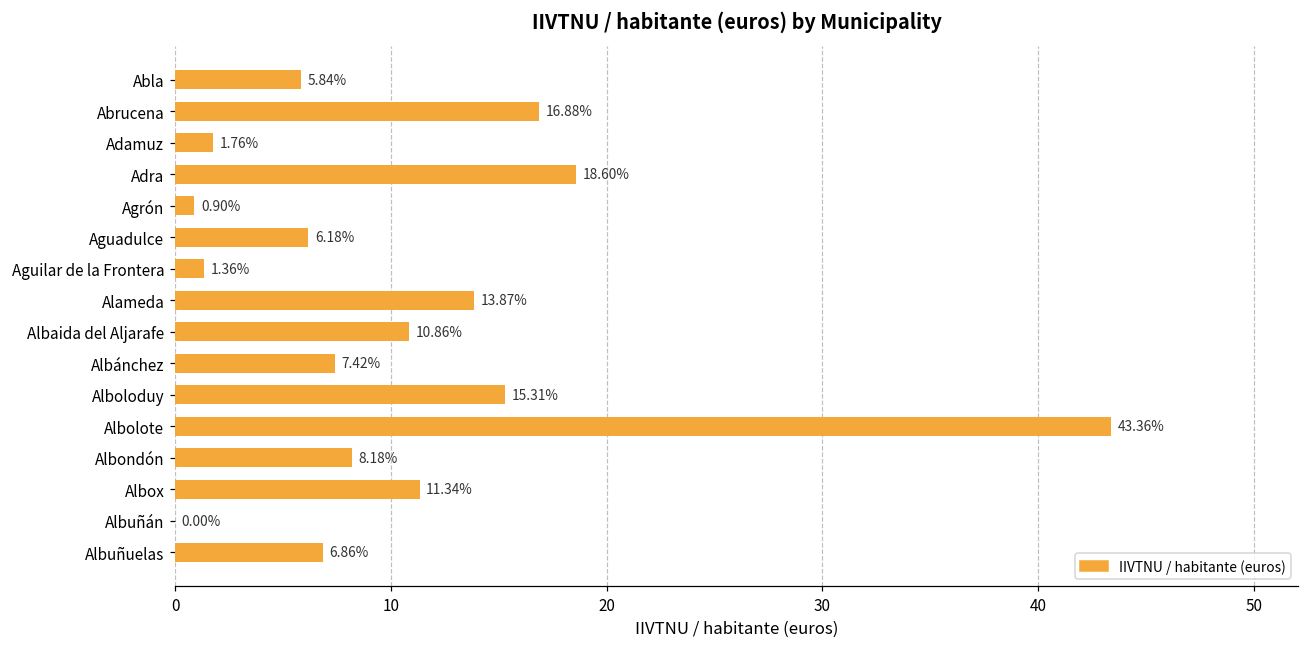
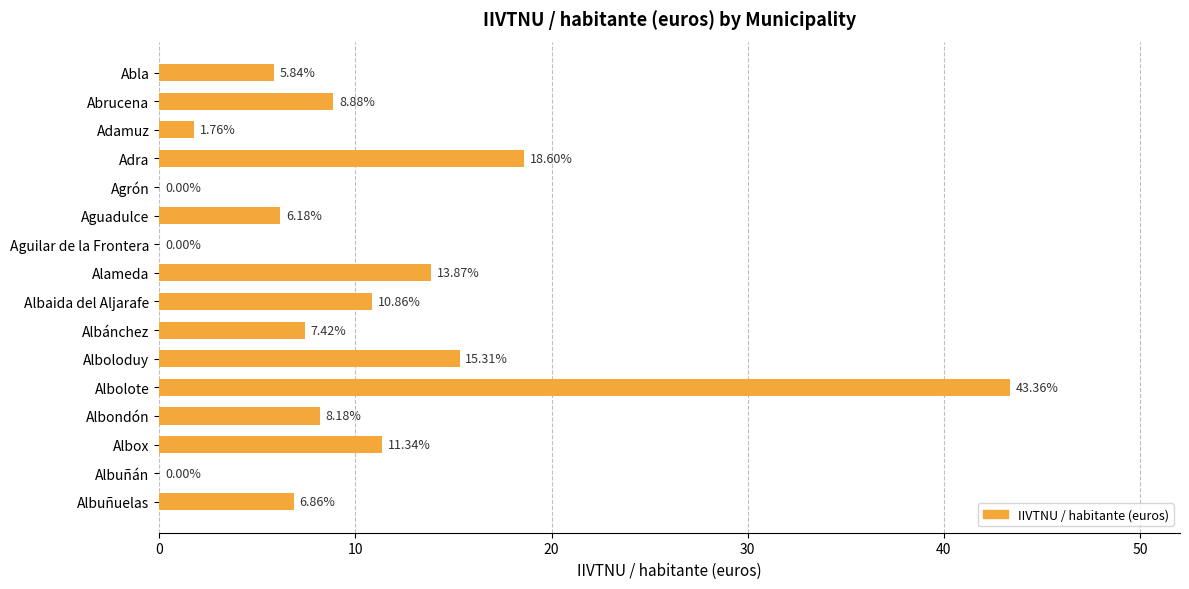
Abrucena: 16.88% -> 8.88%
Agrón: 0.90% -> 0.00%
Aguilar de la Frontera: 1.36% -> 0.00%
